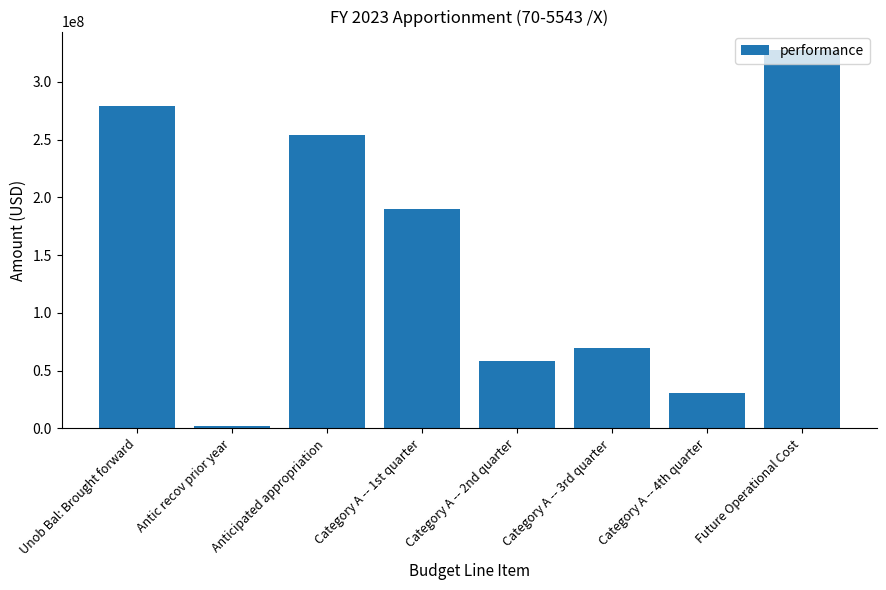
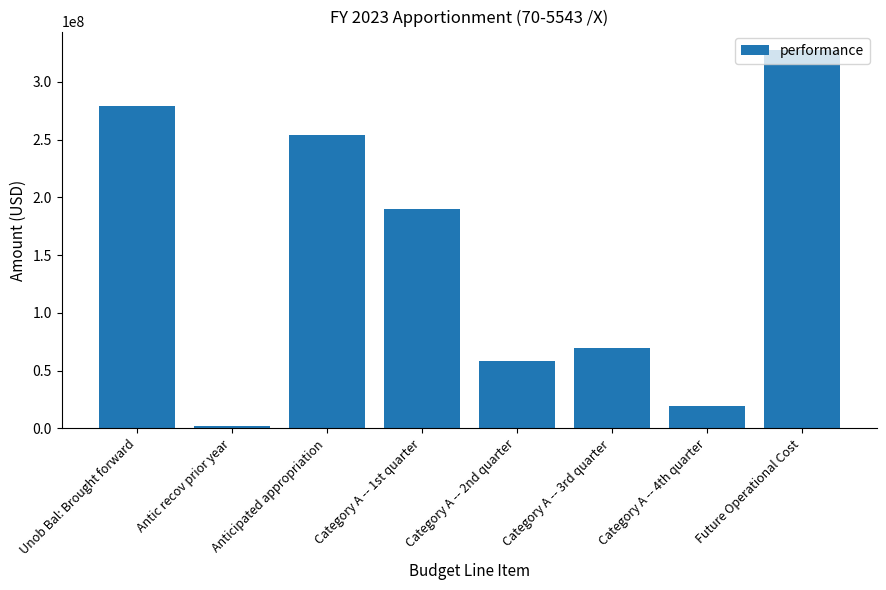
Category A -- 4th quarter: 31000000 -> 19000000
